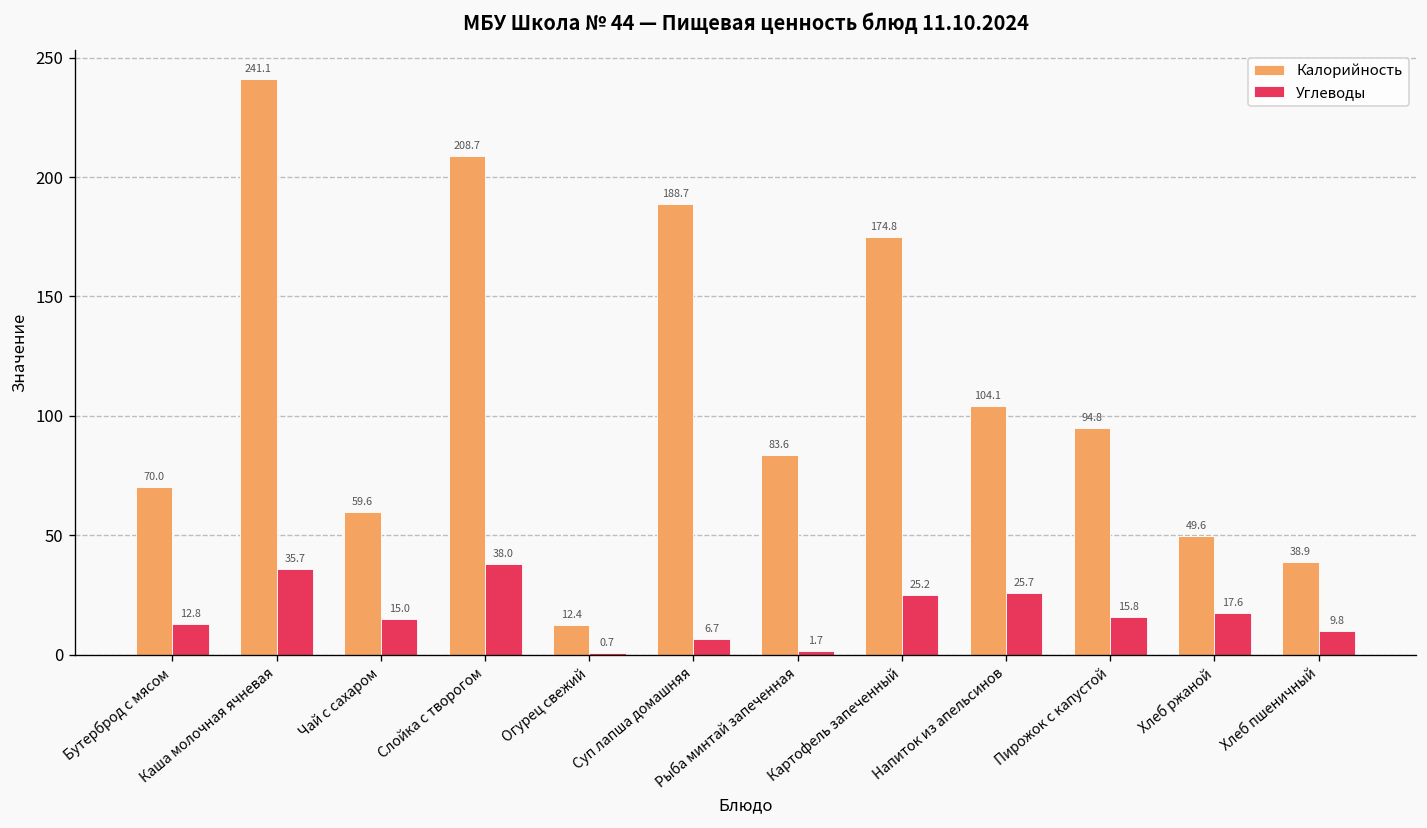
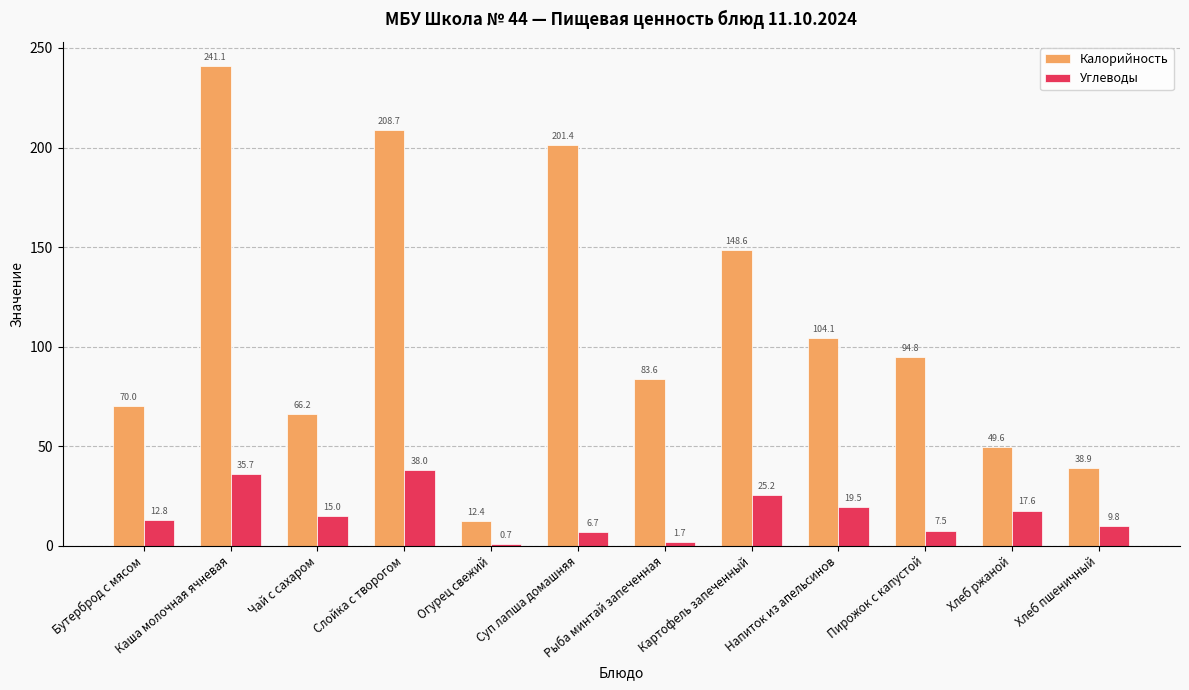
Калорийность, Чай с сахаром: 59.6 -> 66.2
Калорийность, Суп лапша домашняя: 188.7 -> 201.4
Калорийность, Картофель запеченный: 174.8 -> 148.6
Углеводы, Напиток из апельсинов: 25.7 -> 19.5
Углеводы, Пирожок с капустой: 15.8 -> 7.5
